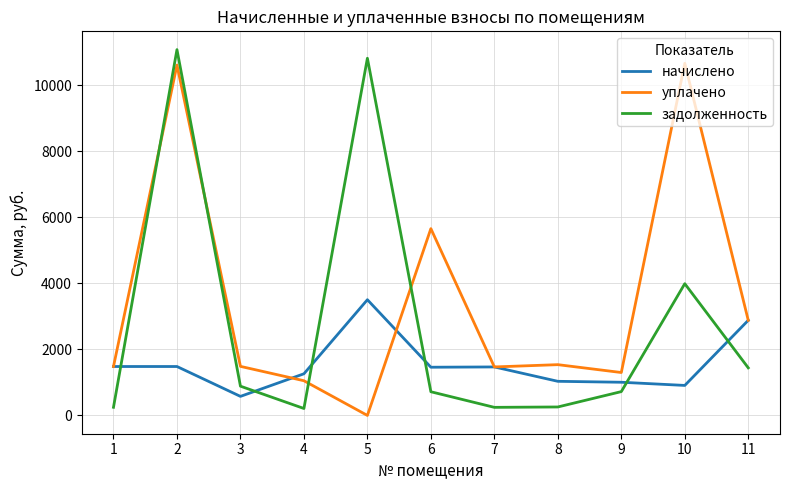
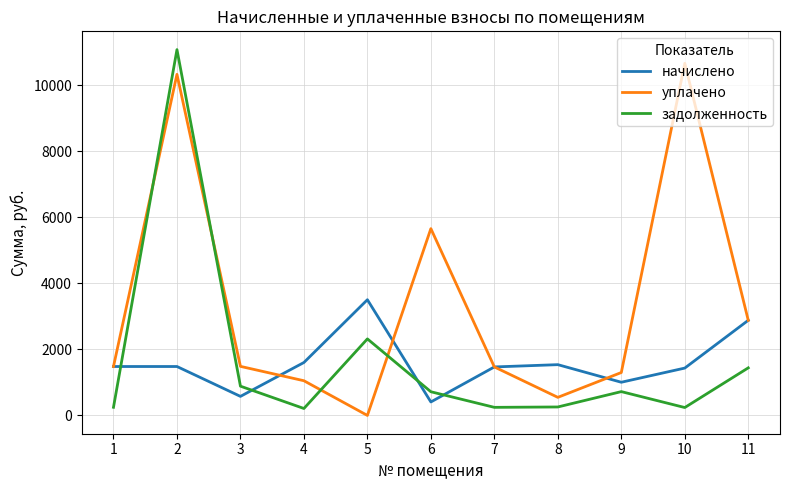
уплачено, 2: 10600 -> 10300
начислено, 4: 1300 -> 1600
задолженность, 5: 10800 -> 2300
начислено, 6: 1500 -> 400
начислено, 8: 1000 -> 1500
уплачено, 8: 1500 -> 500
начислено, 10: 900 -> 1400
задолженность, 10: 4000 -> 200
